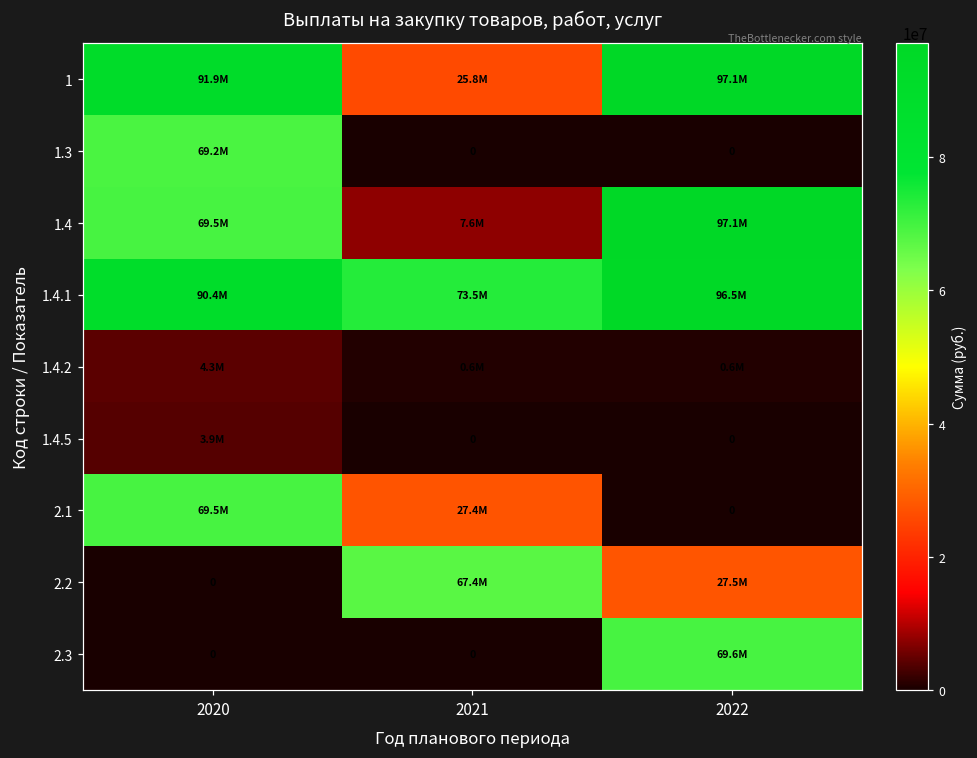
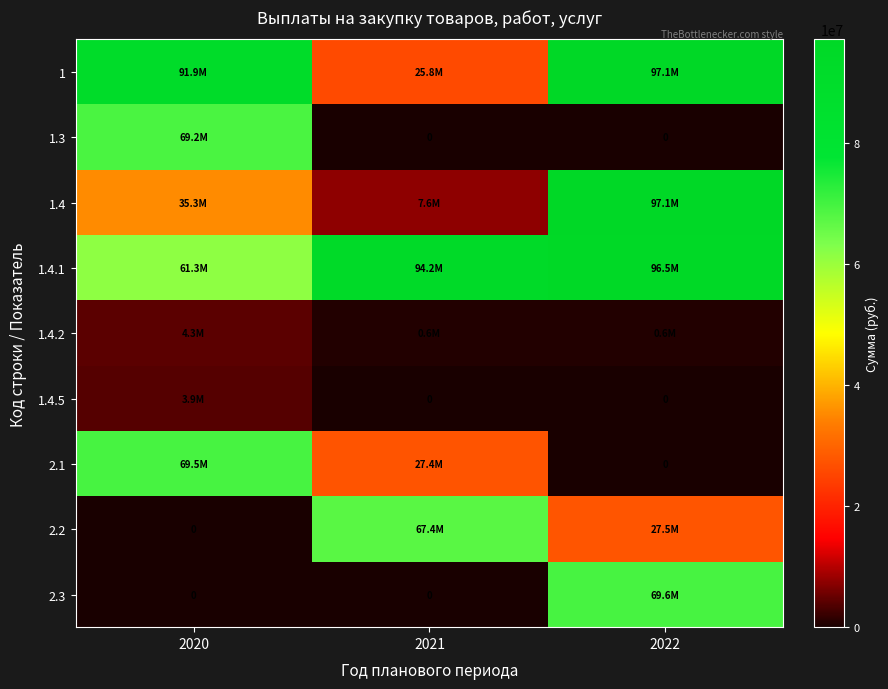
1.4, 2020: 69.5M -> 35.3M
1.4.1, 2020: 90.4M -> 61.3M
1.4.1, 2021: 73.5M -> 94.2M
